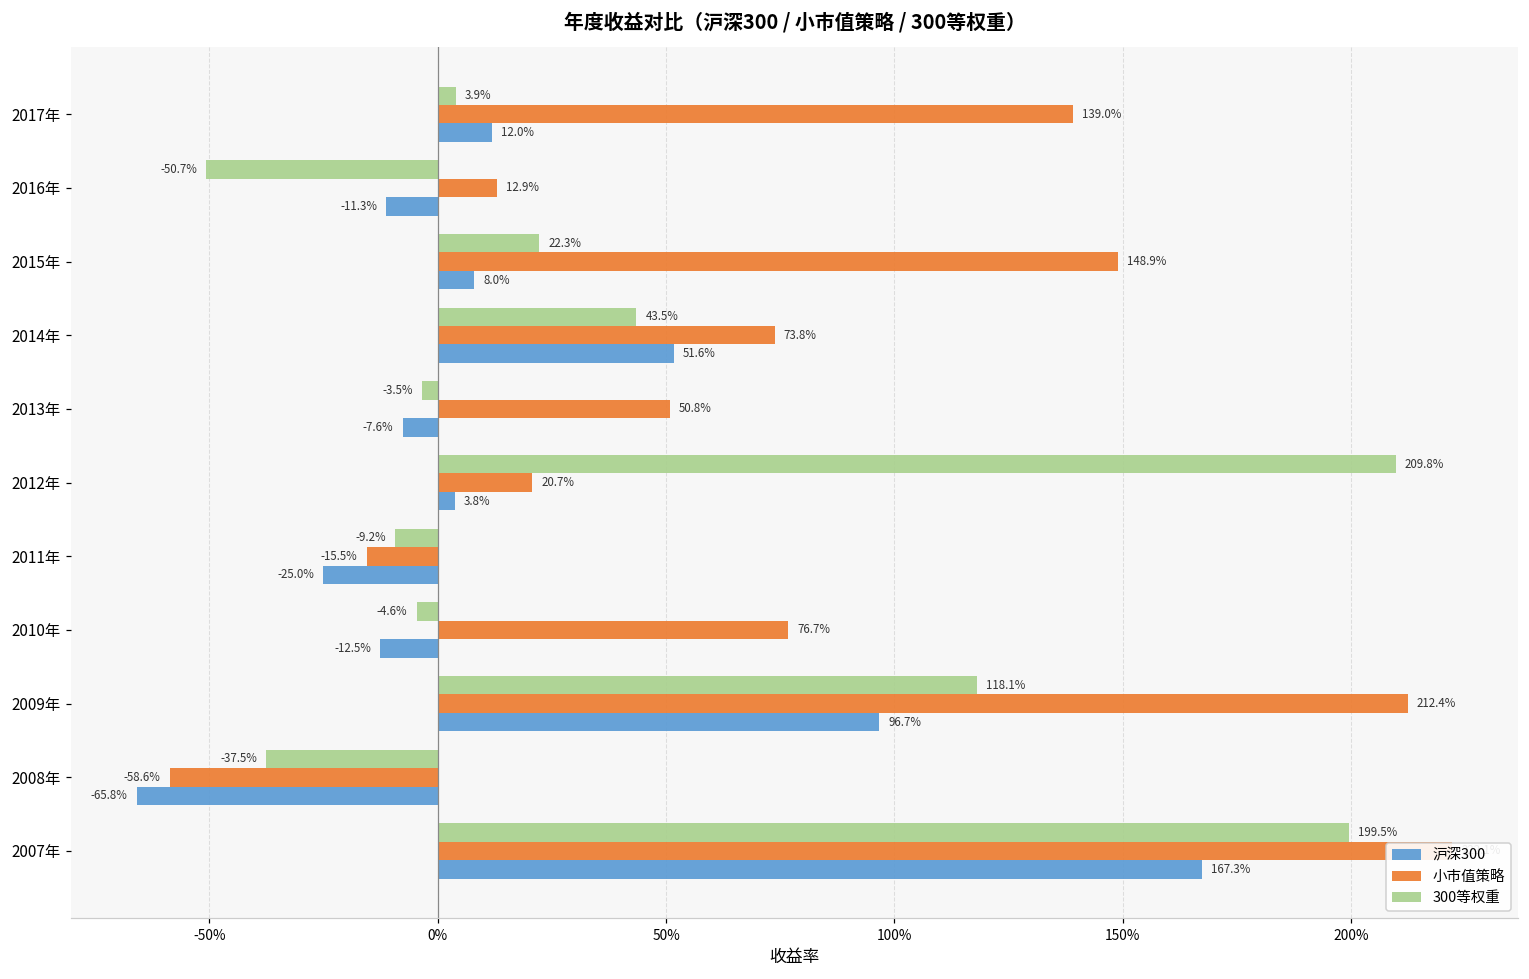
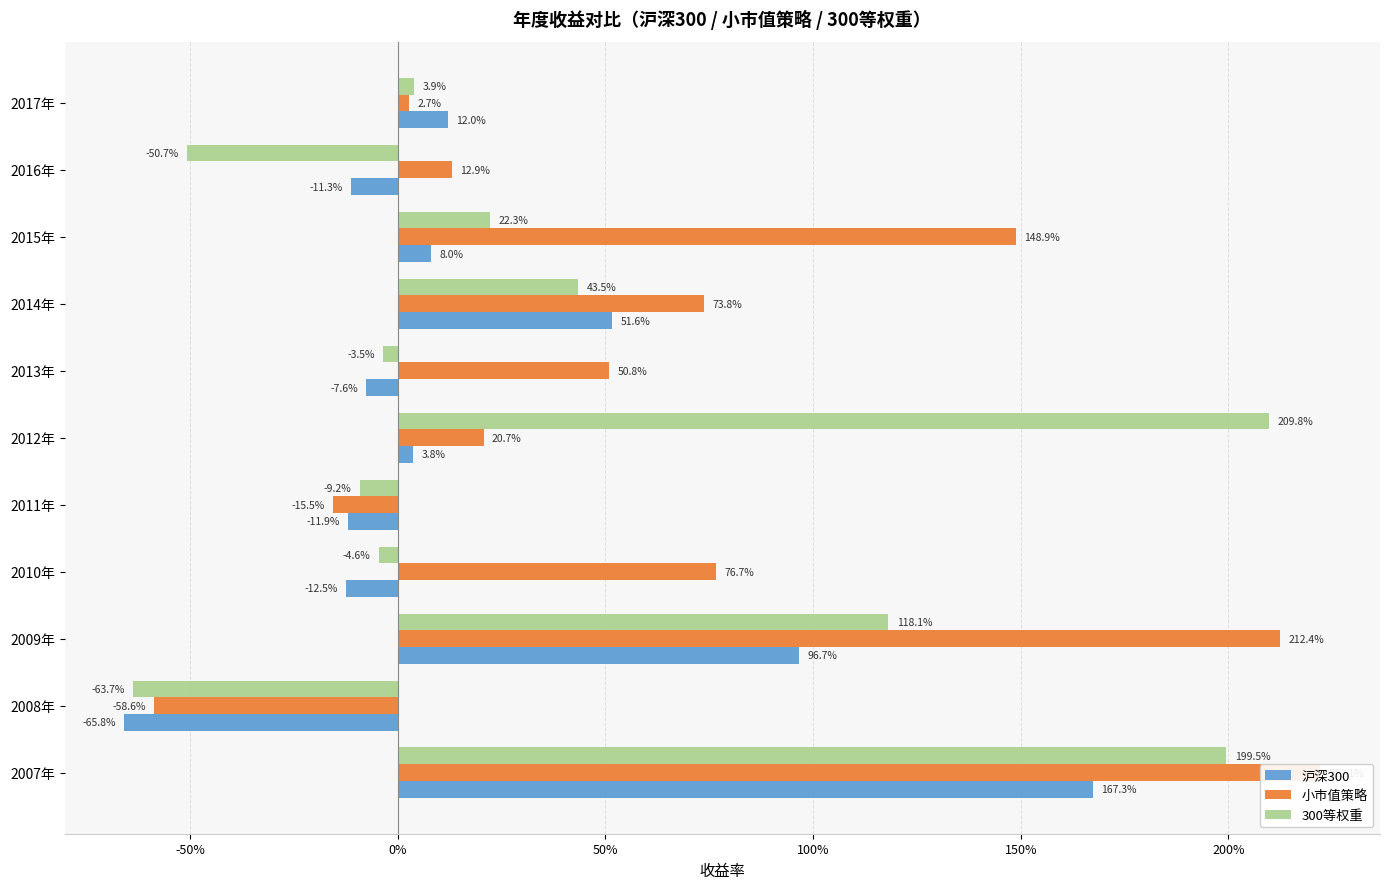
小市值策略, 2017年: 139.0% -> 2.7%
沪深300, 2011年: -25.0% -> -11.9%
300等权重, 2008年: -37.5% -> -63.7%
